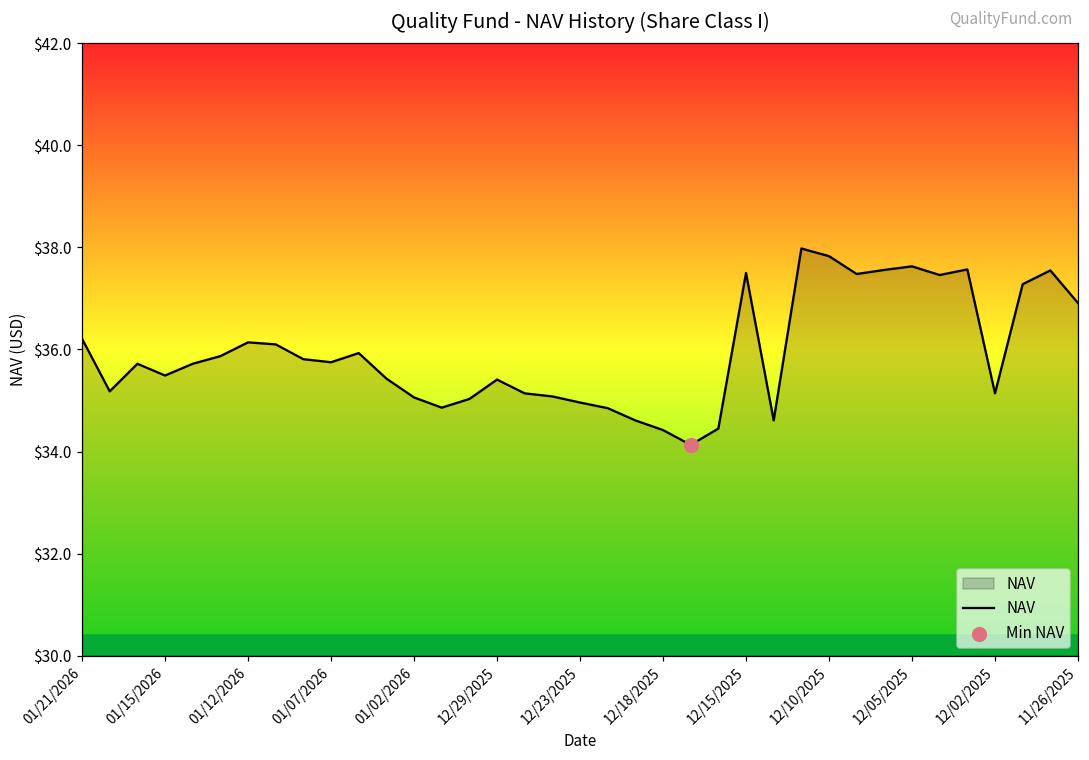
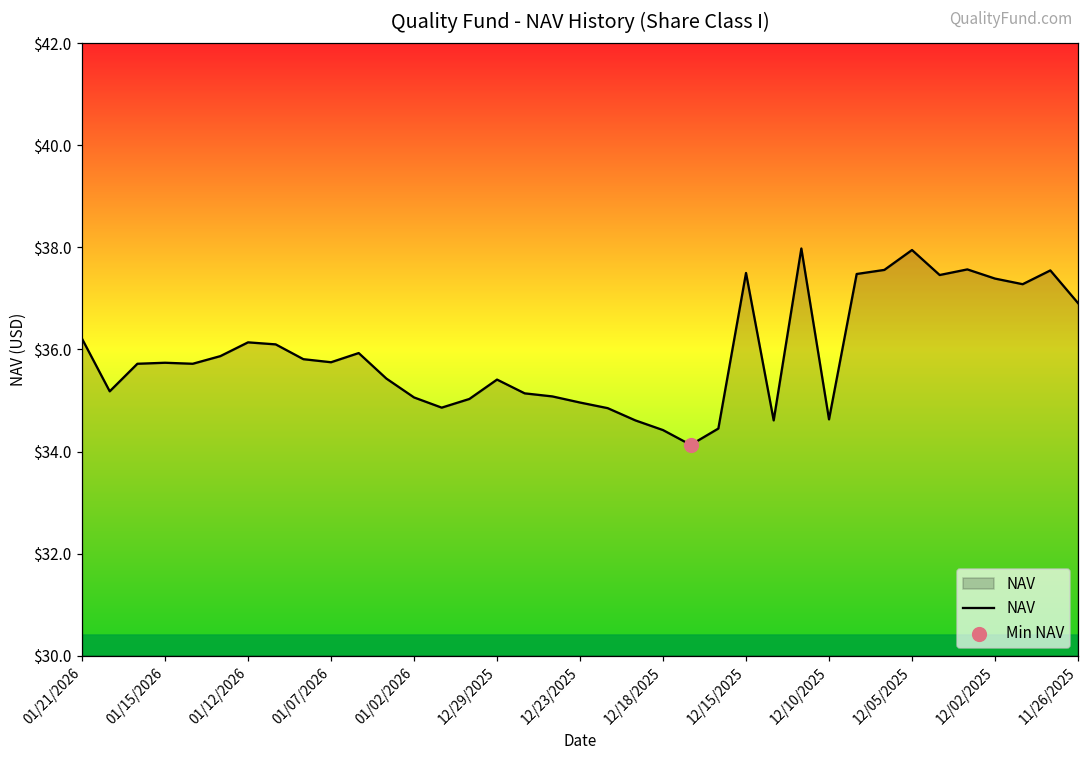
NAV, 01/15/2026: $35.5 -> $35.7
NAV, 12/10/2025: $37.8 -> $34.6
NAV, 12/05/2025: $37.6 -> $38.0
NAV, 12/02/2025: $35.1 -> $37.4
